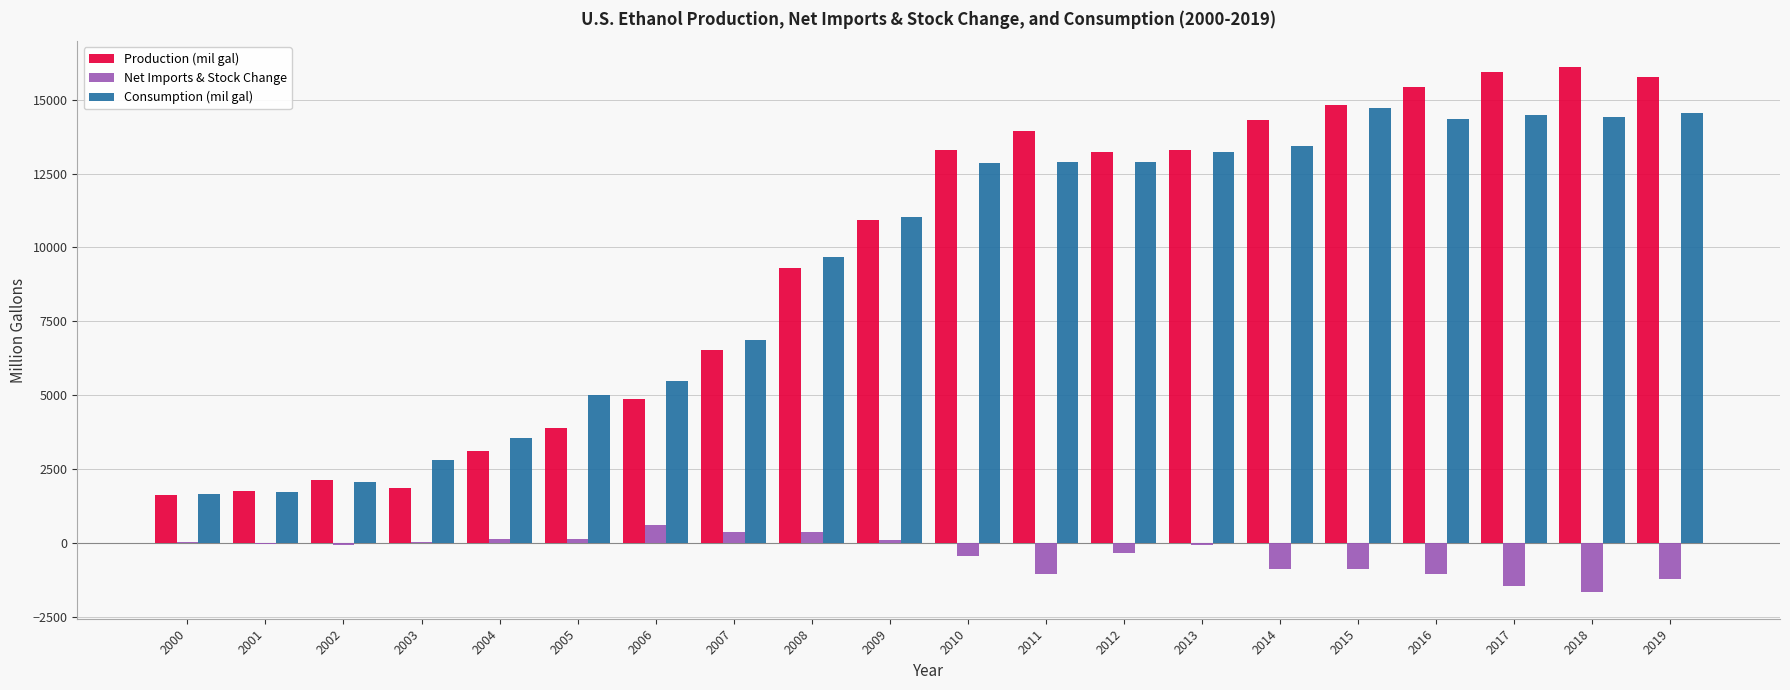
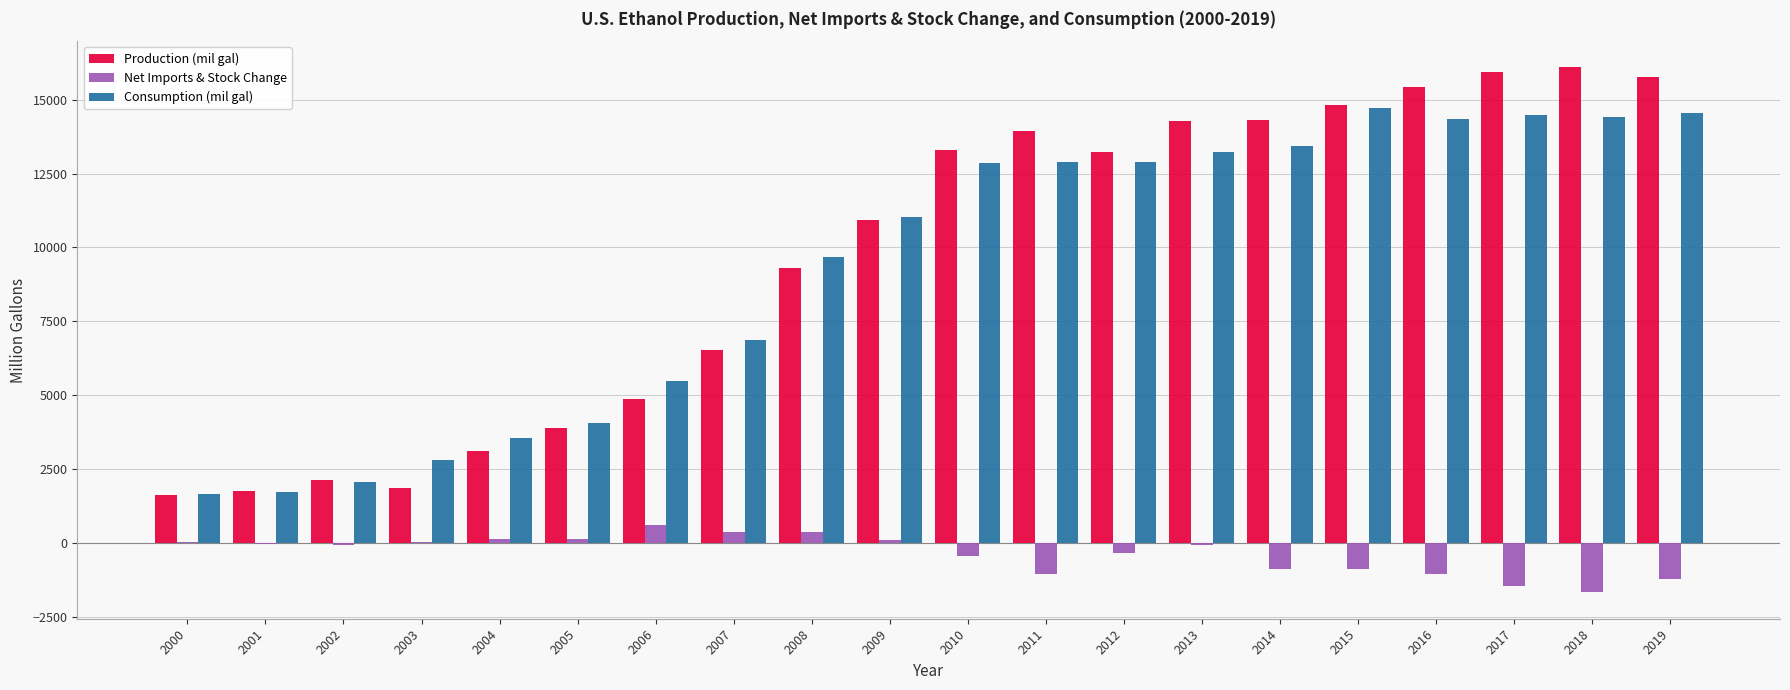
Consumption (mil gal), 2005: 5000 -> 4100
Production (mil gal), 2013: 13300 -> 14300
